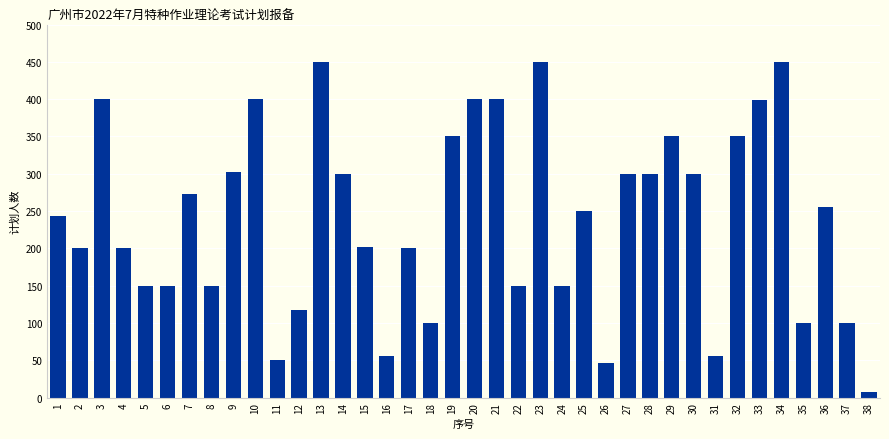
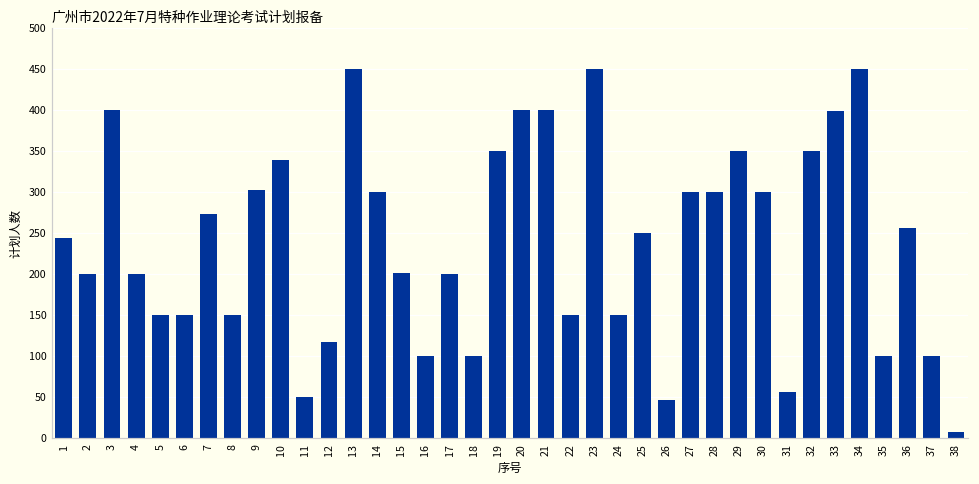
10: 400 -> 340
16: 60 -> 100
